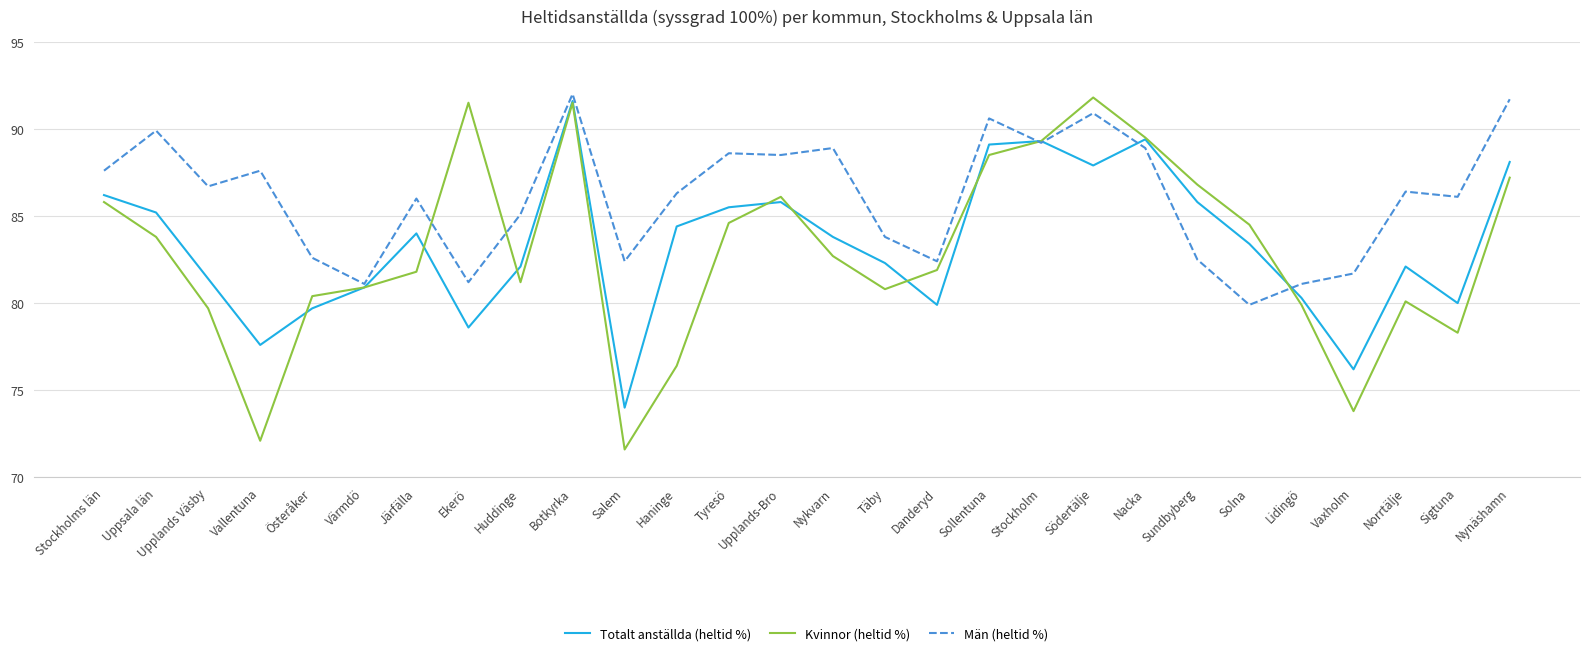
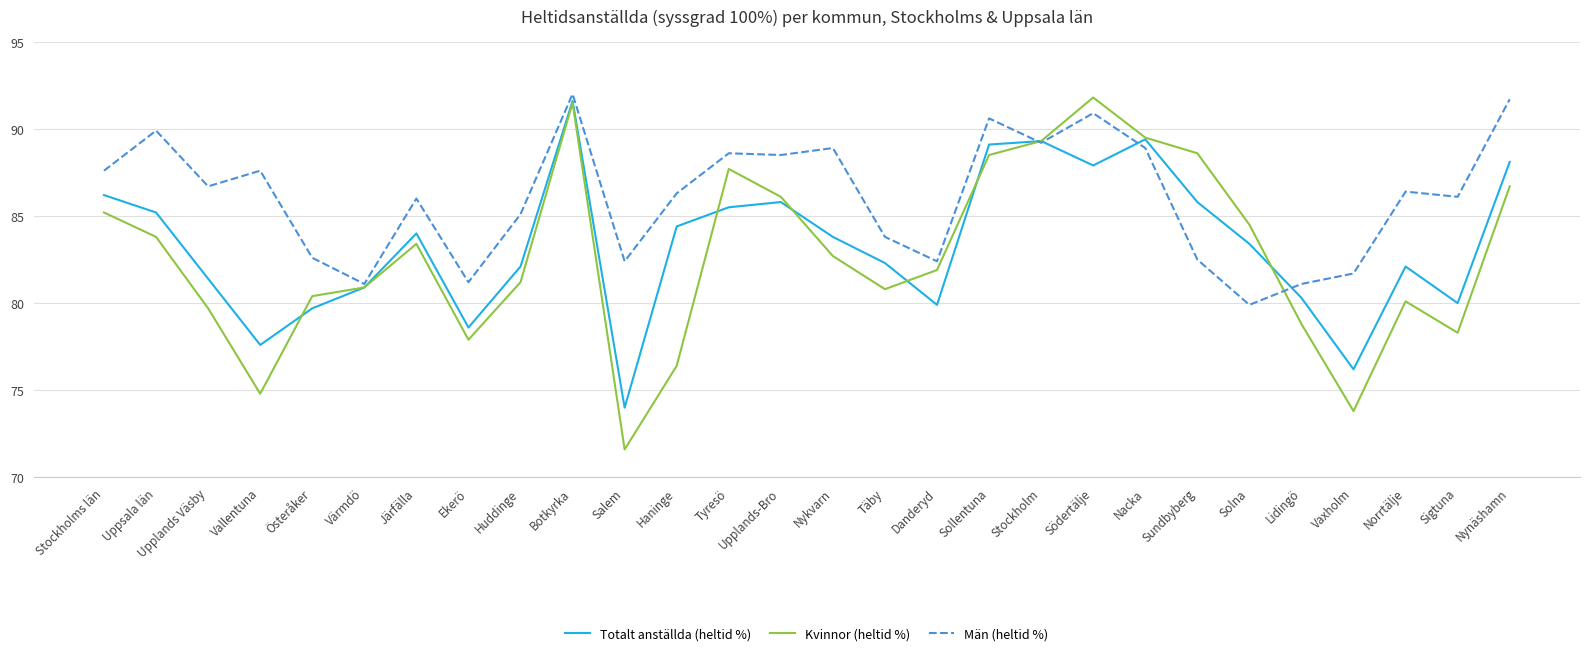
Kvinnor (heltid %), Stockholms län: 85.8 -> 85.2
Kvinnor (heltid %), Vallentuna: 72.1 -> 74.8
Kvinnor (heltid %), Järfälla: 81.8 -> 83.4
Kvinnor (heltid %), Ekerö: 91.5 -> 77.9
Kvinnor (heltid %), Tyresö: 84.6 -> 87.7
Kvinnor (heltid %), Sundbyberg: 86.8 -> 88.6
Kvinnor (heltid %), Lidingö: 79.9 -> 78.8
Kvinnor (heltid %), Nynäshamn: 87.2 -> 86.7
